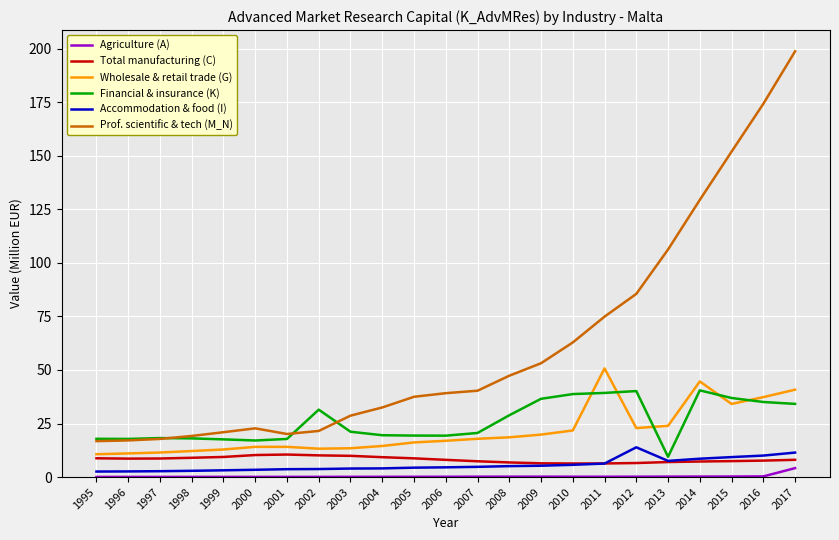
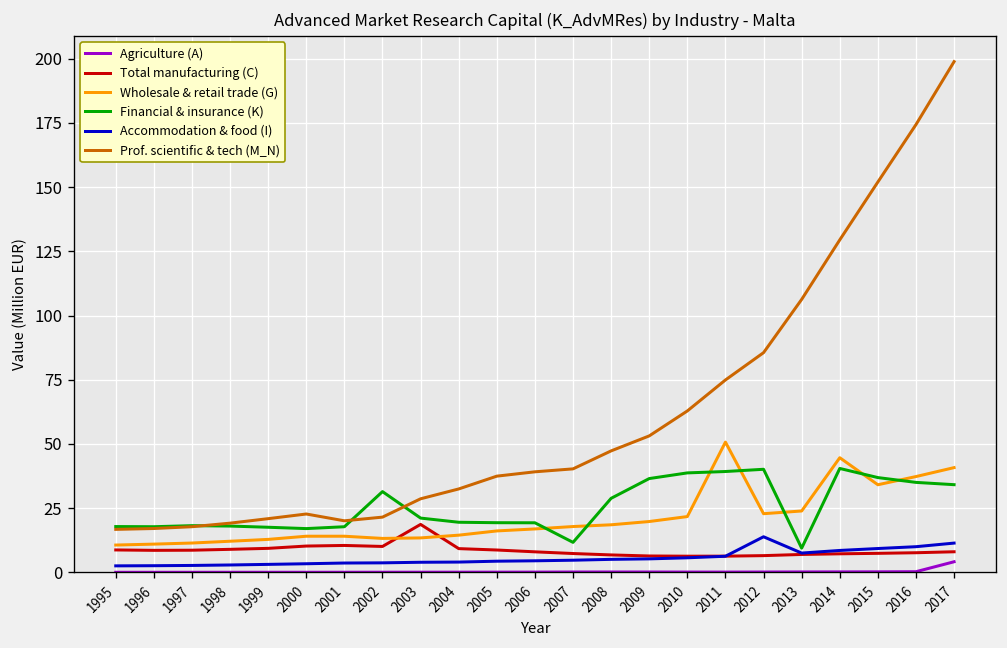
Total manufacturing (C), 2003: 10 -> 19
Financial & insurance (K), 2007: 21 -> 12
